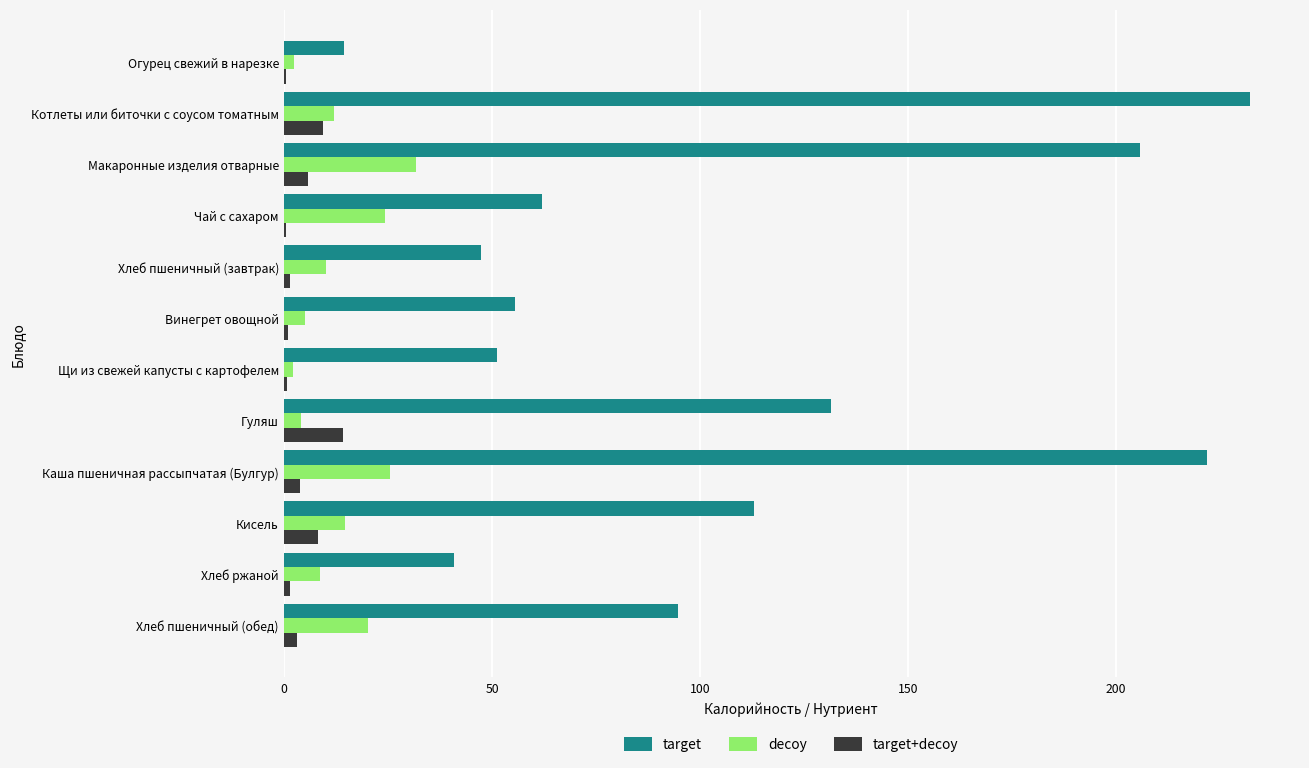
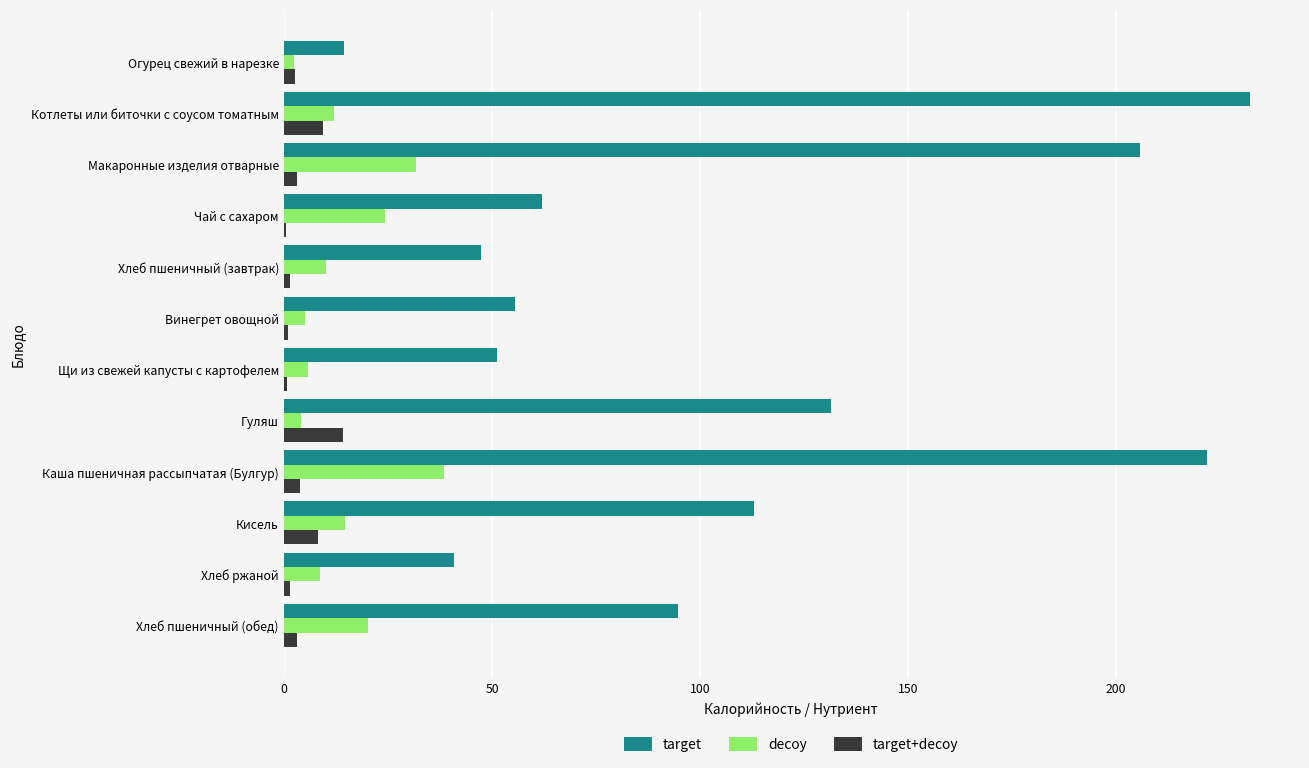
target+decoy, Огурец свежий в нарезке: 1 -> 3
target+decoy, Макаронные изделия отварные: 6 -> 3
decoy, Щи из свежей капусты с картофелем: 2 -> 6
decoy, Каша пшеничная рассыпчатая (Булгур): 26 -> 38
